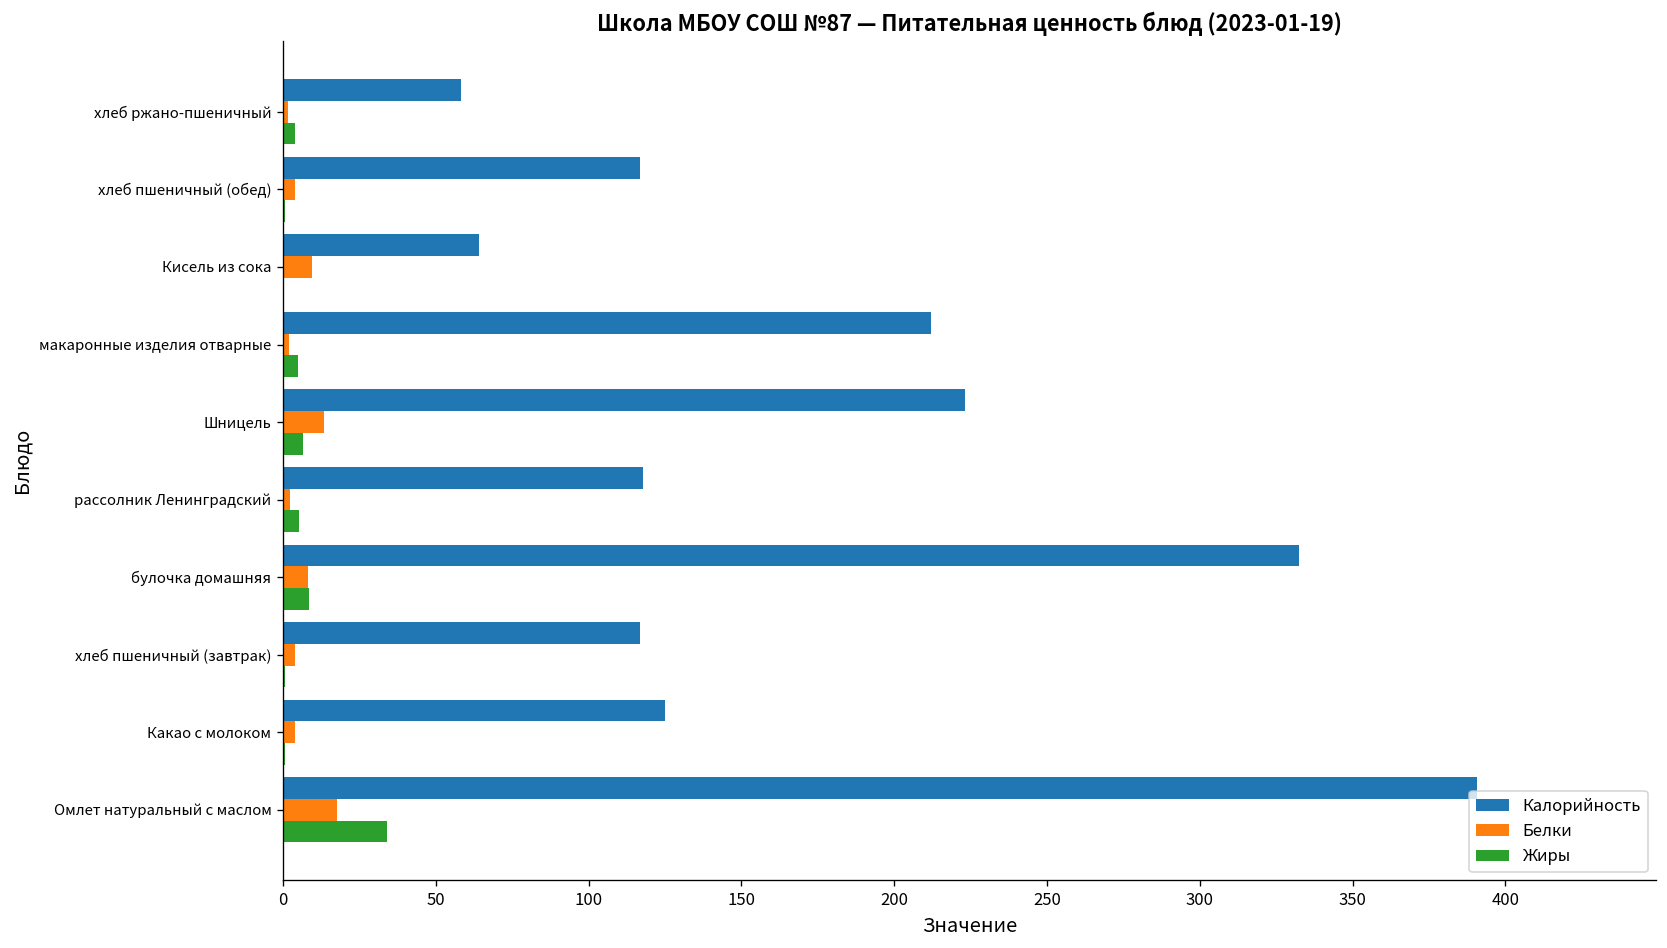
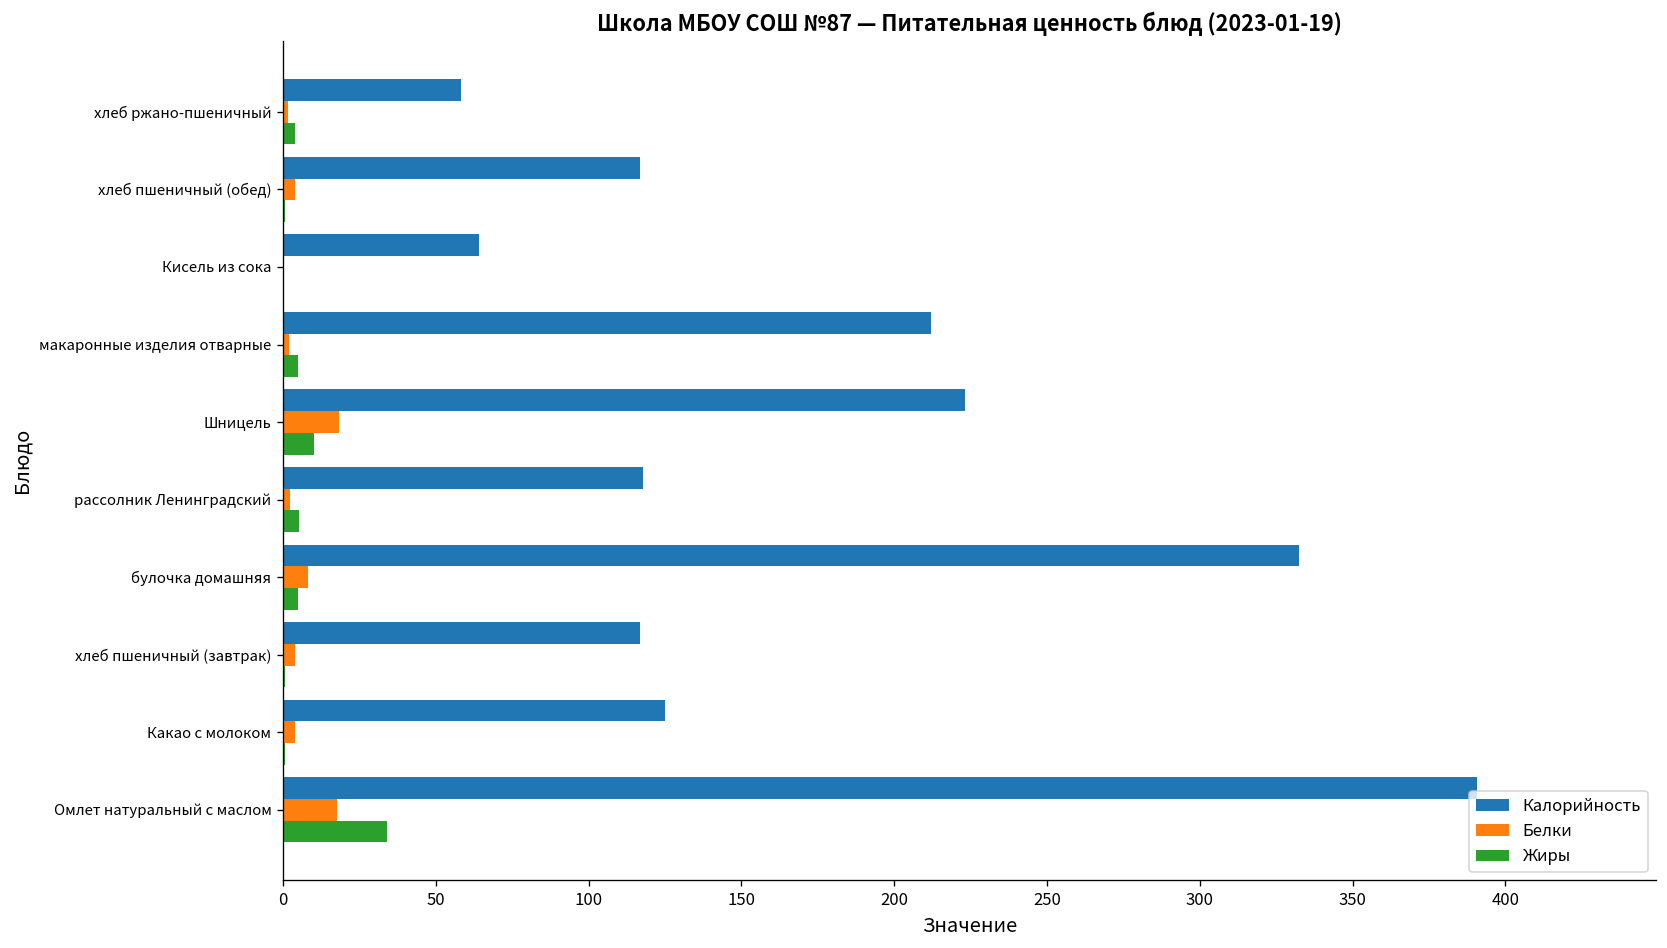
Белки, Кисель из сока: 9 -> 0
Белки, Шницель: 13 -> 18
Жиры, Шницель: 7 -> 10
Жиры, булочка домашняя: 8 -> 5
